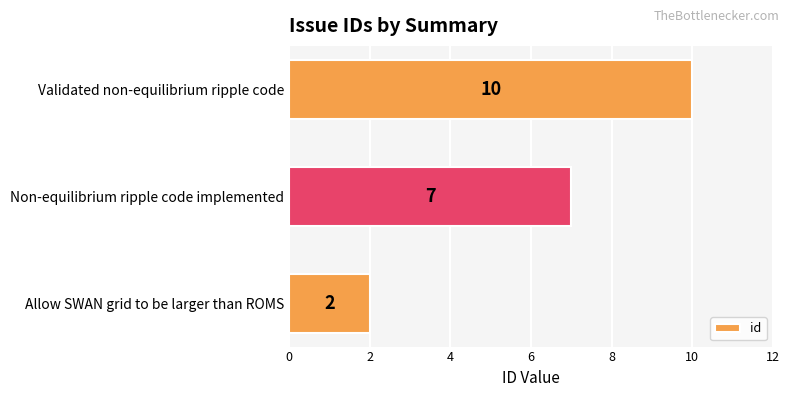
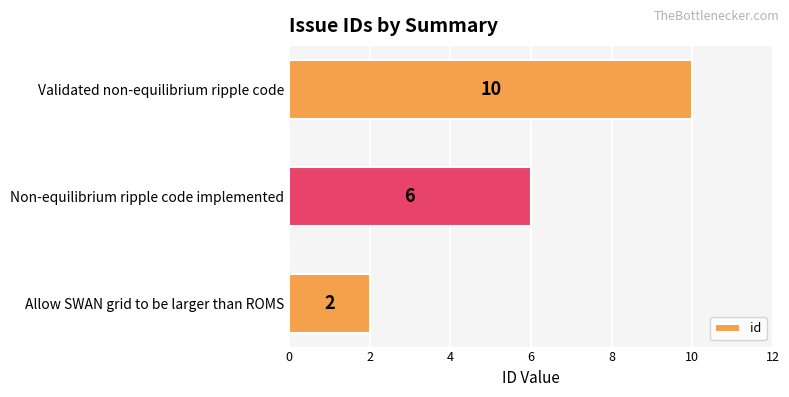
Non-equilibrium ripple code implemented: 7 -> 6
